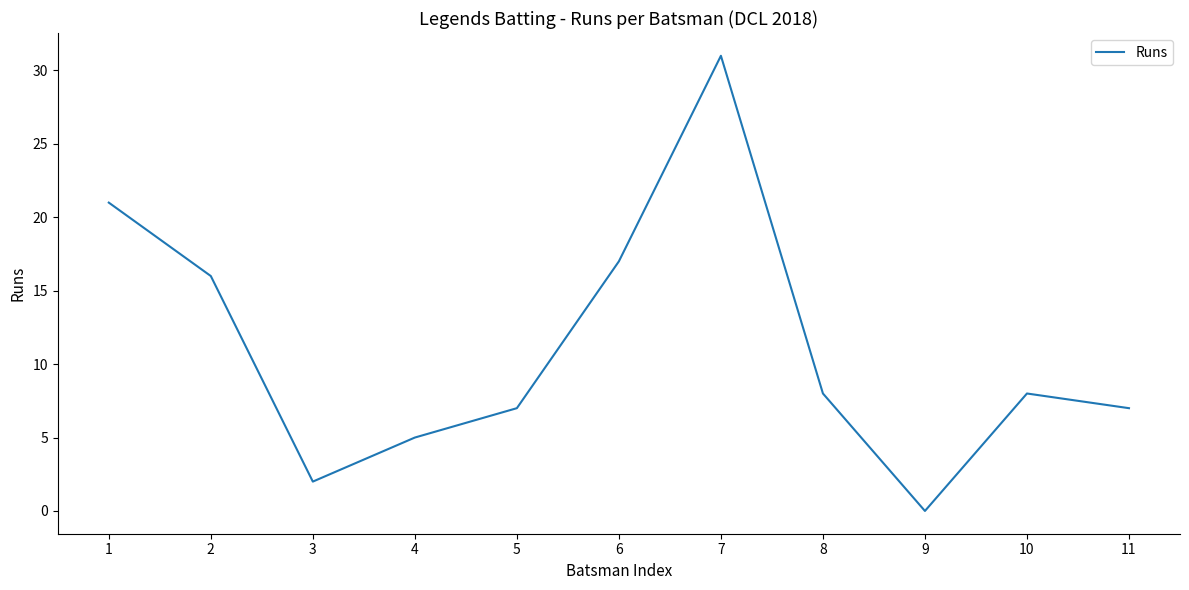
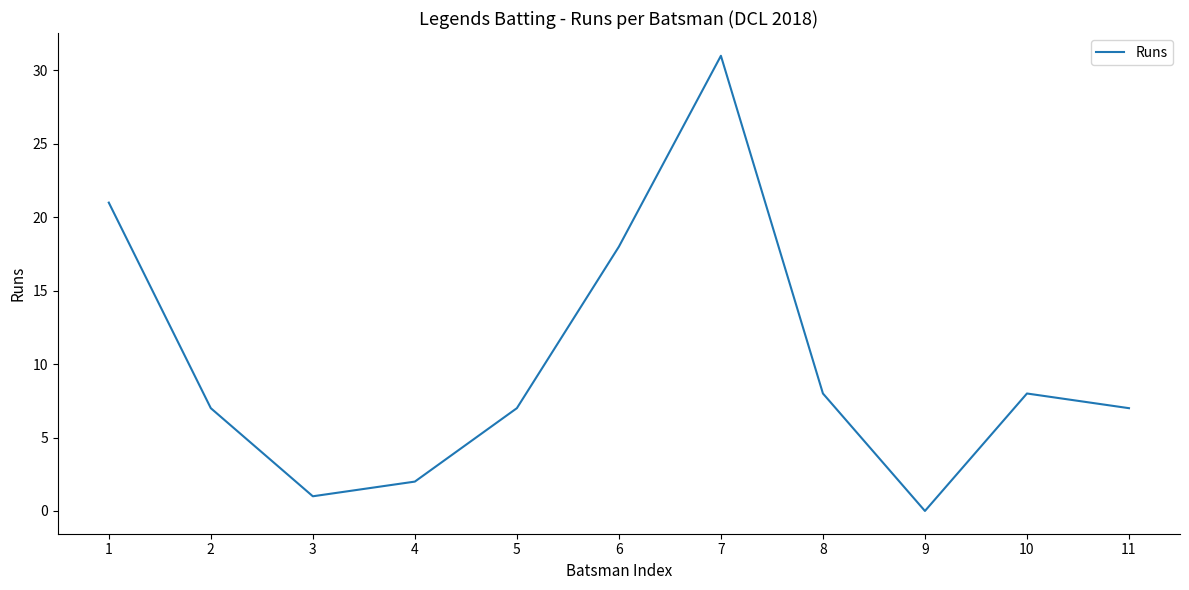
2: 16 -> 7
3: 2 -> 1
4: 5 -> 2
6: 17 -> 18
